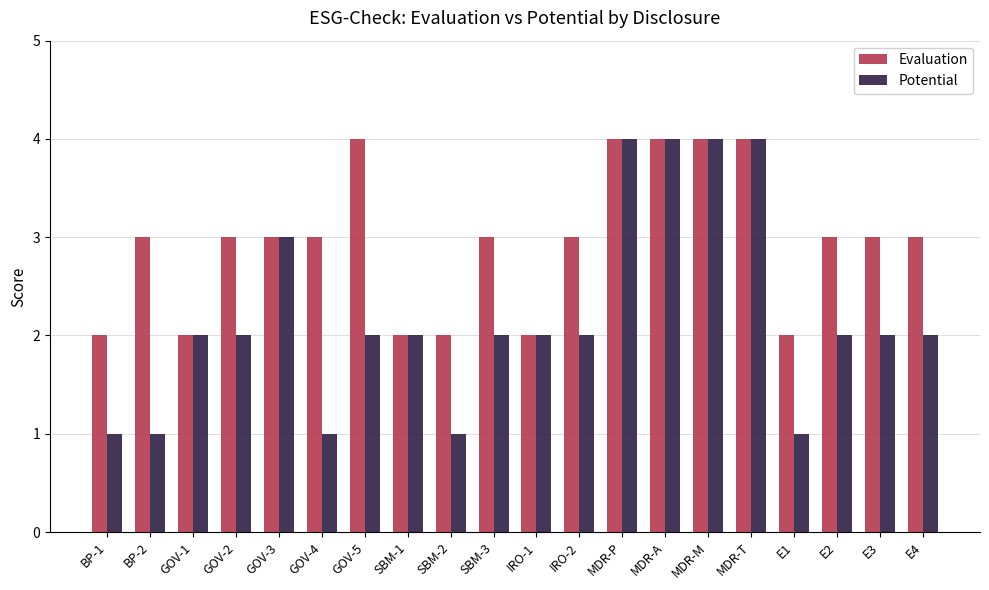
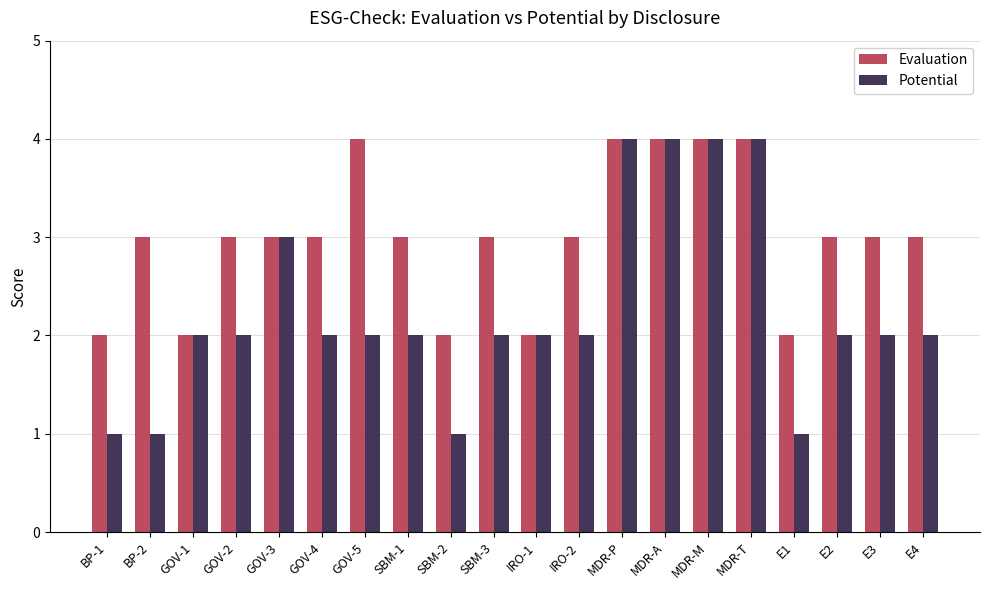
Potential, GOV-4: 1 -> 2
Evaluation, SBM-1: 2 -> 3
